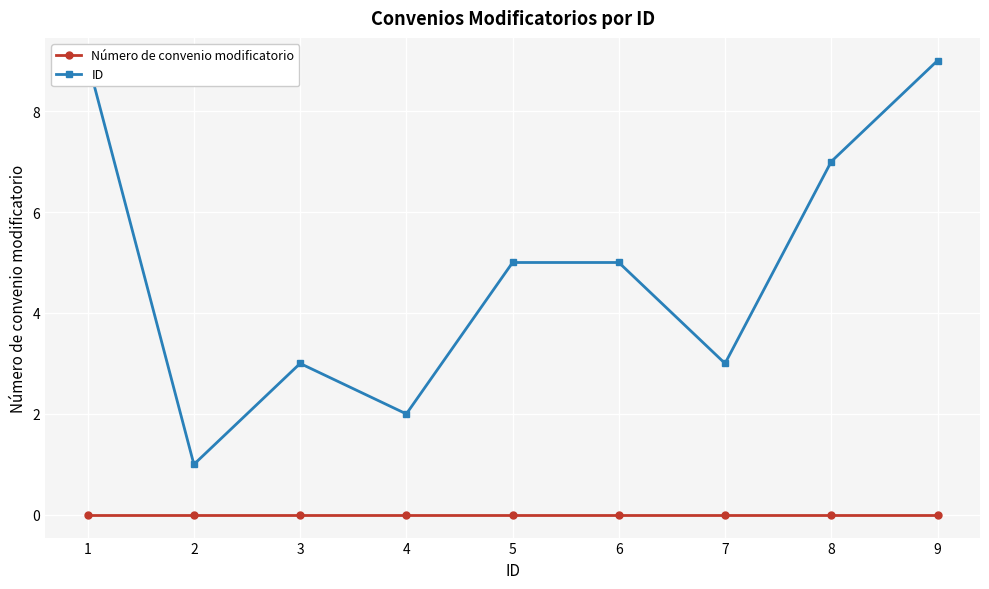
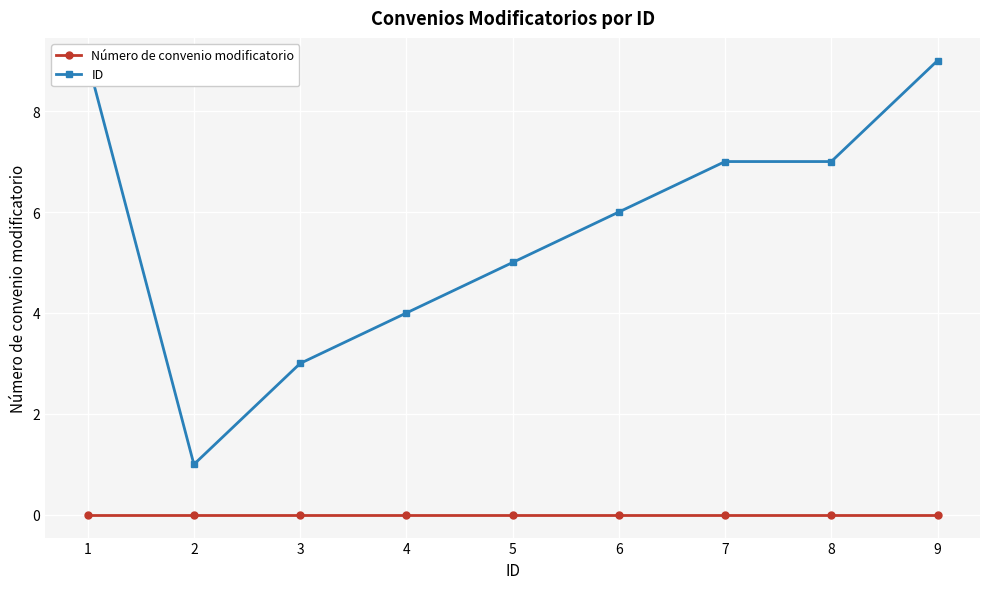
ID, 4: 2 -> 4
ID, 6: 5 -> 6
ID, 7: 3 -> 7
